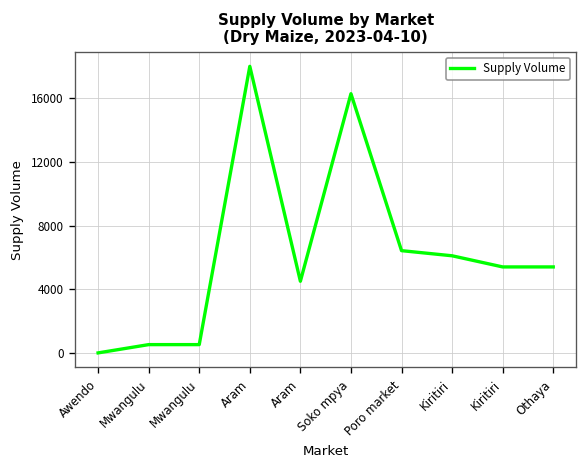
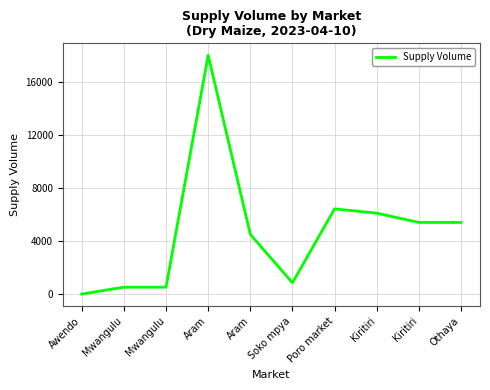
Soko mpya: 16300 -> 900
